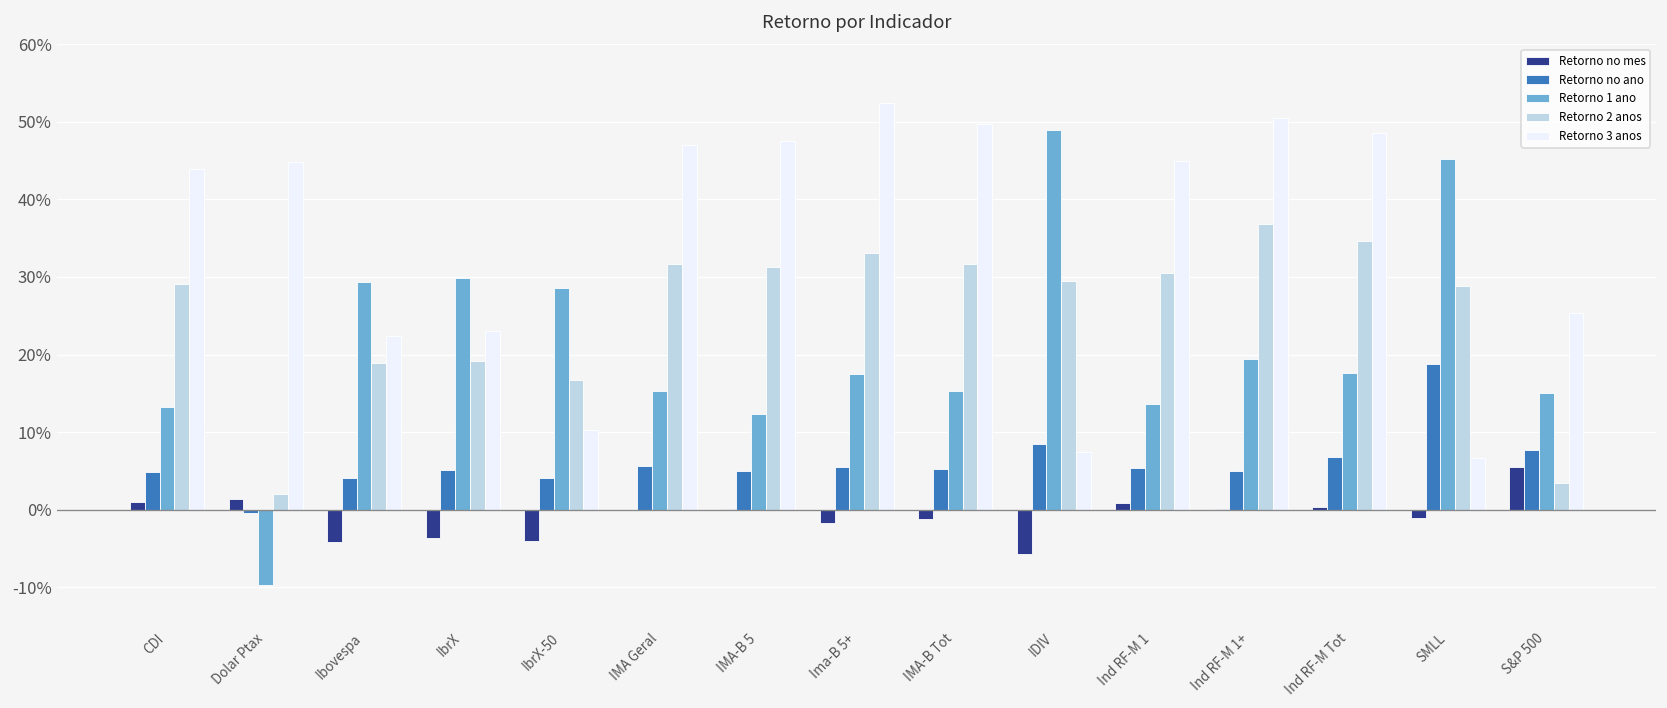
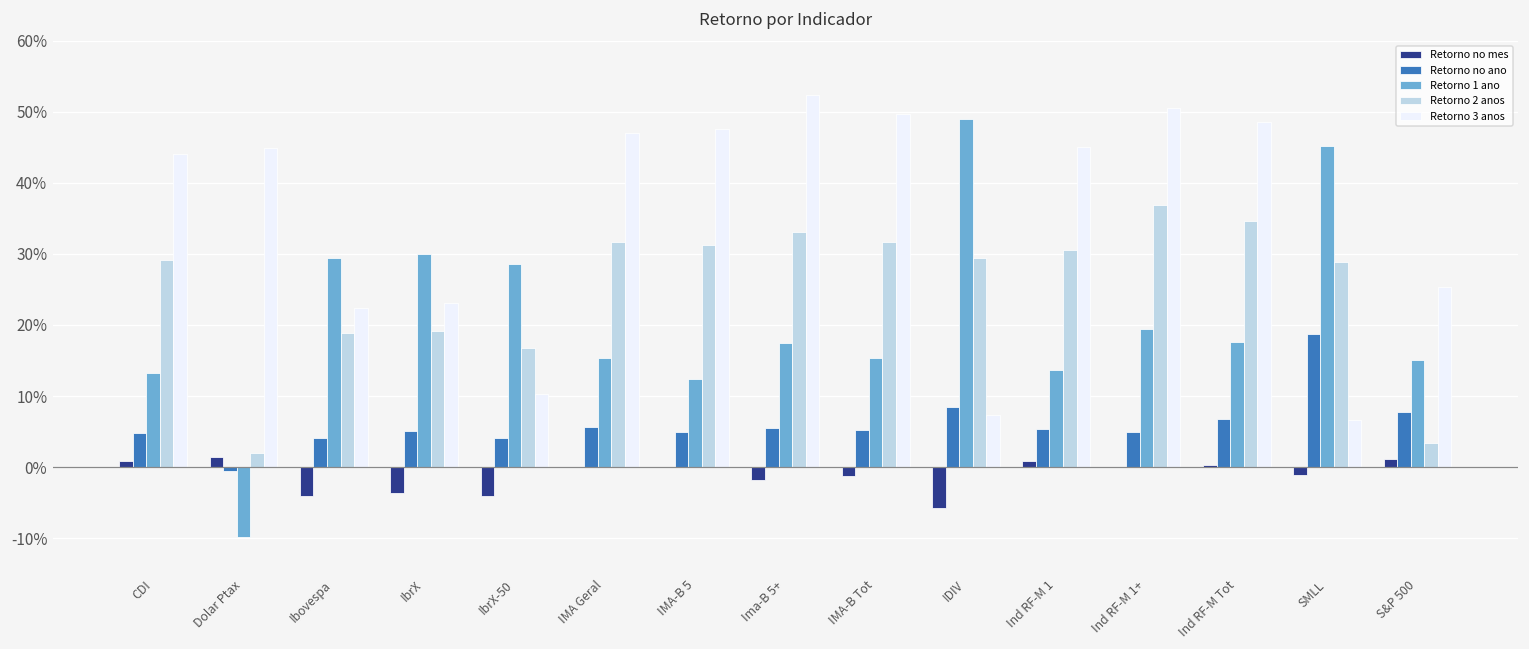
Retorno no mes, S&P 500: 5% -> 1%
